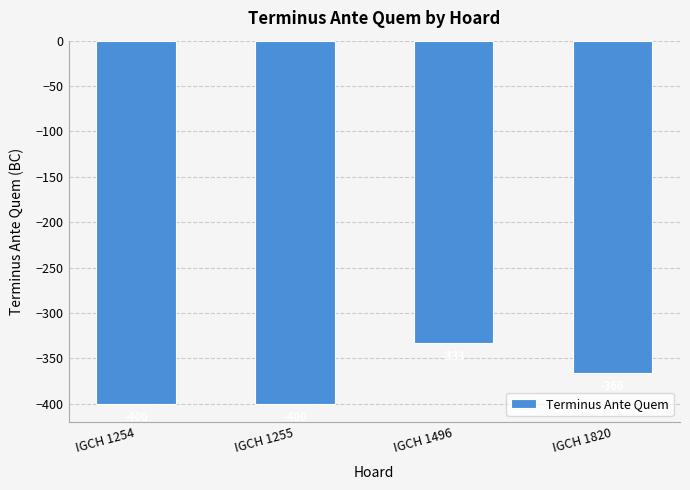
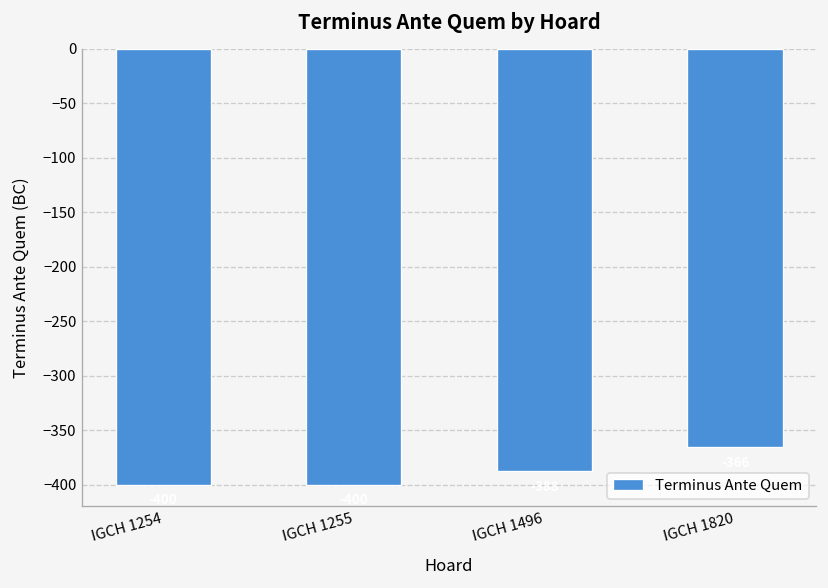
IGCH 1496: -330 -> -390
